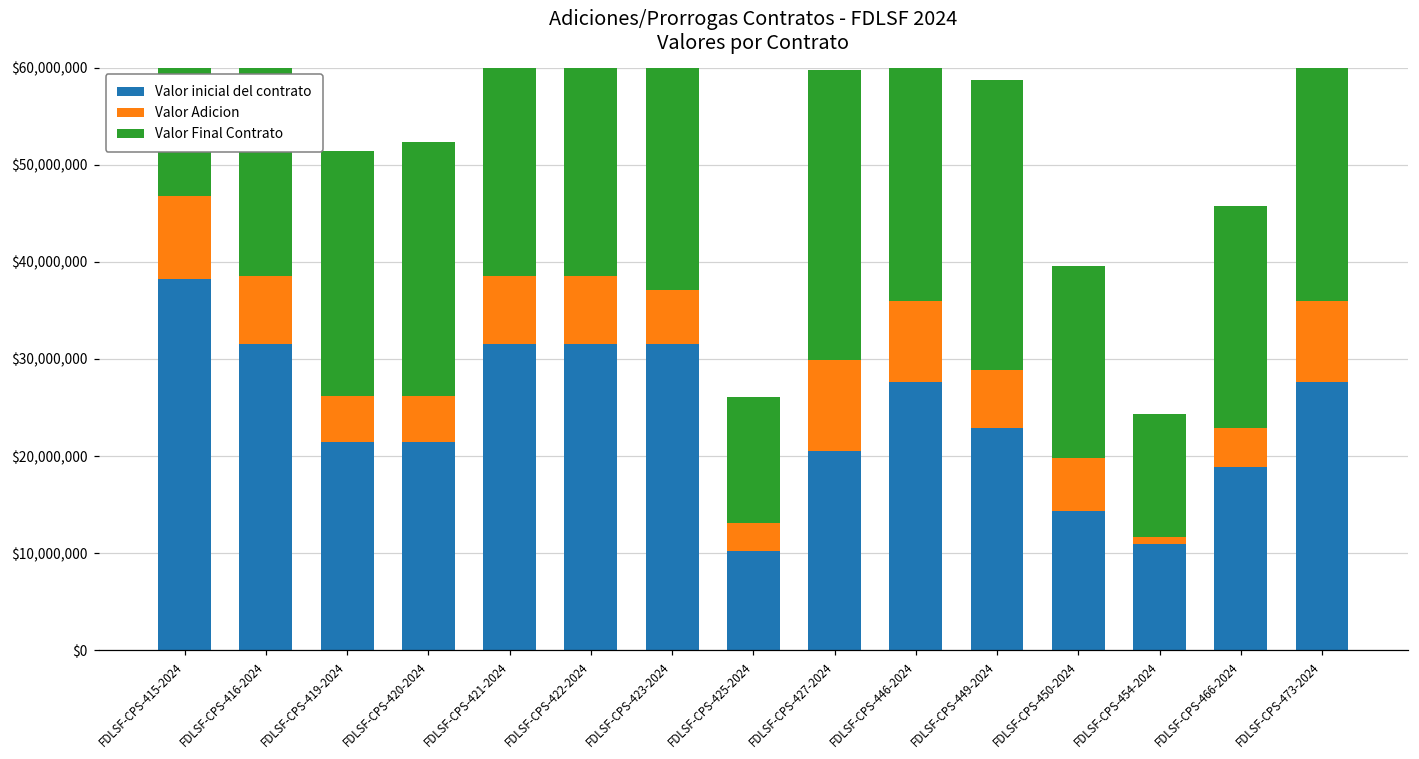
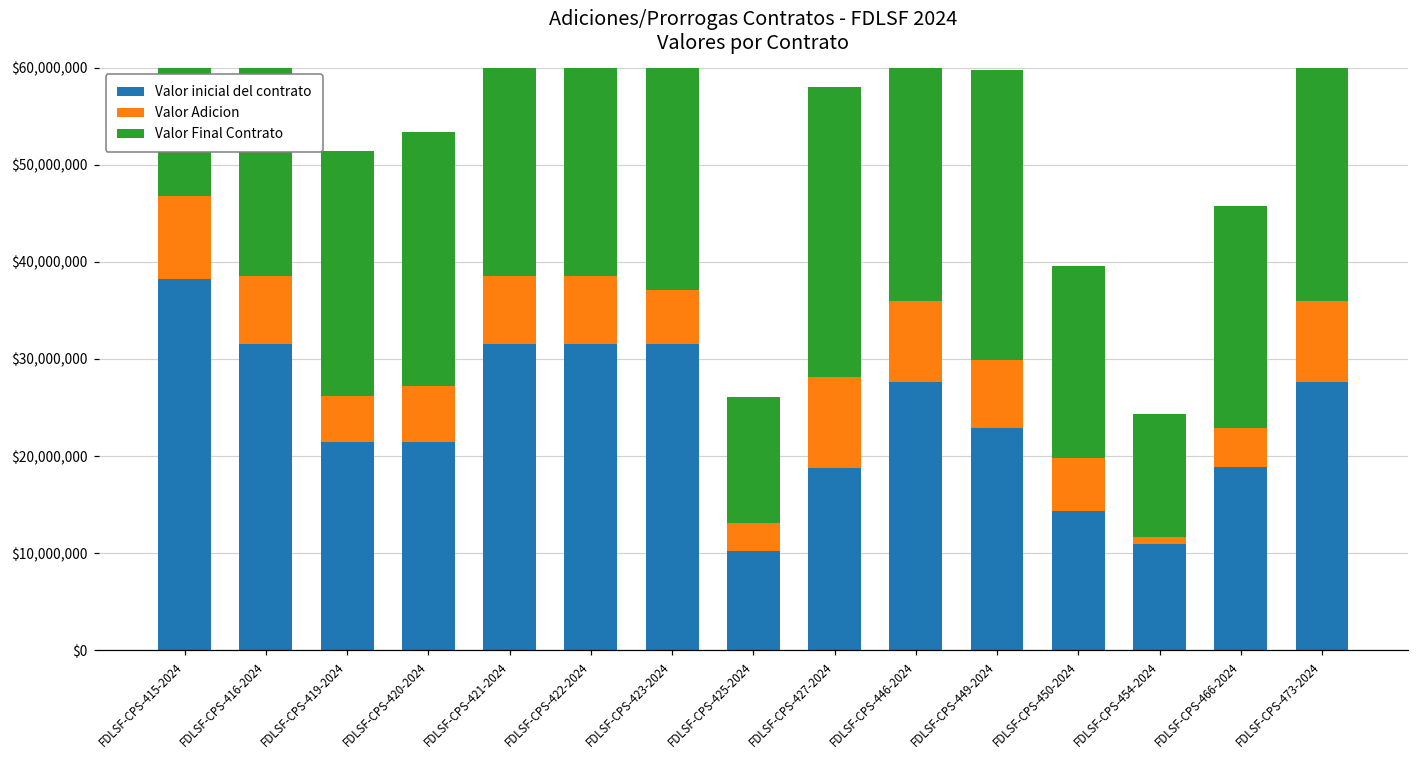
Valor Adicion, FDLSF-CPS-420-2024: $5,000,000 -> $6,000,000
Valor inicial del contrato, FDLSF-CPS-427-2024: $21,000,000 -> $19,000,000
Valor Adicion, FDLSF-CPS-449-2024: $6,000,000 -> $7,000,000
